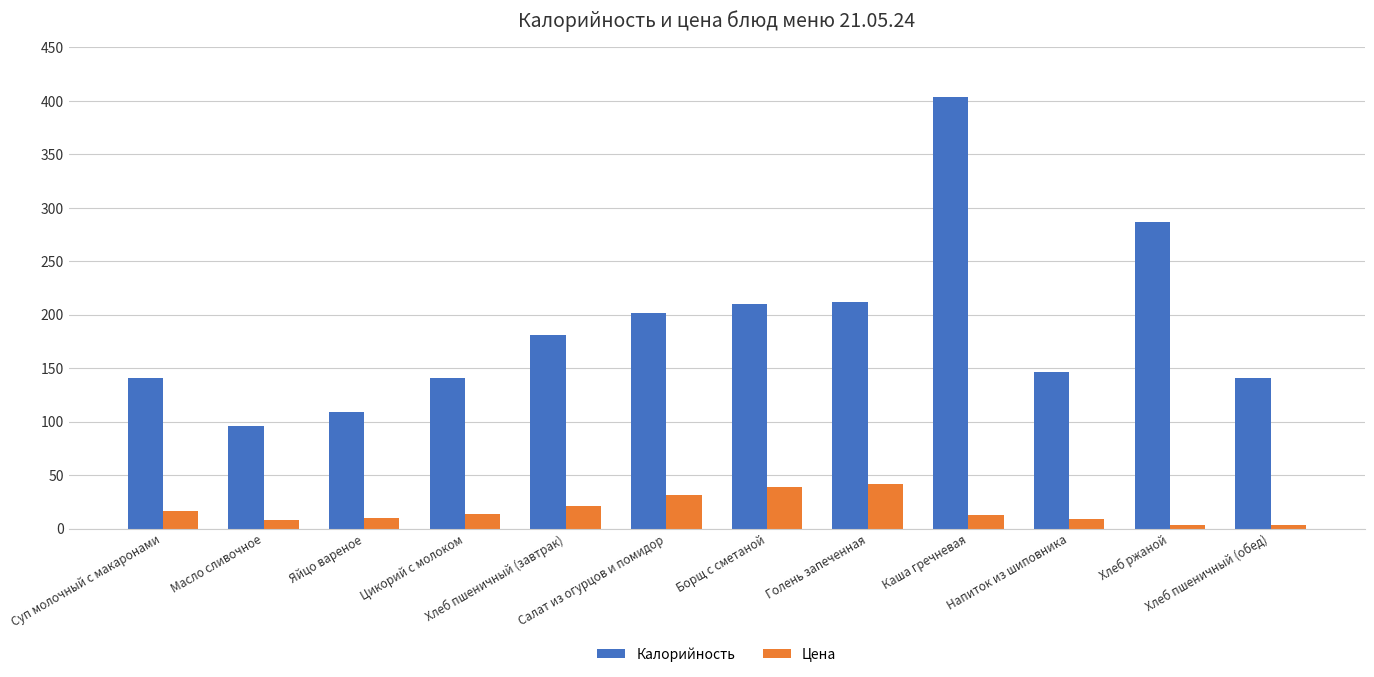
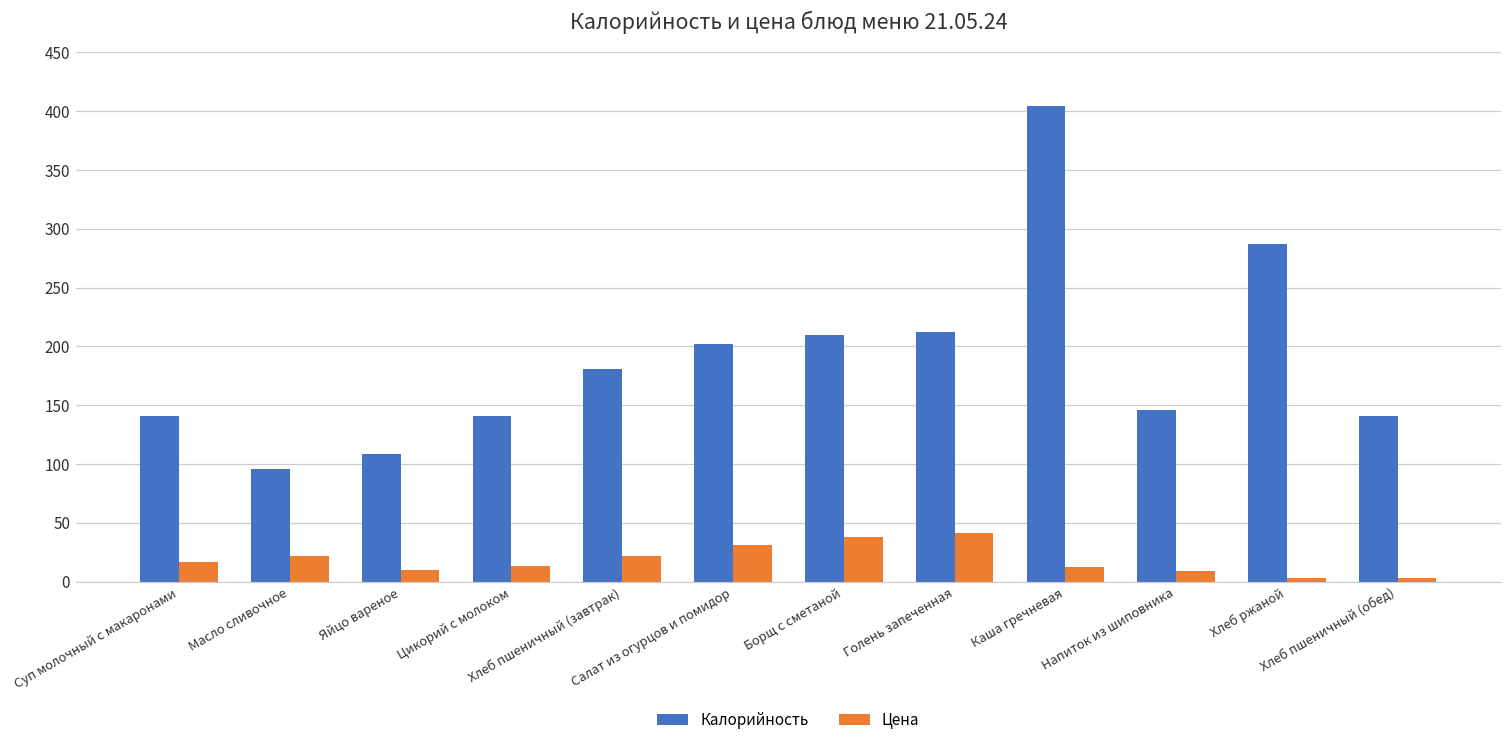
Цена, Масло сливочное: 8 -> 22
